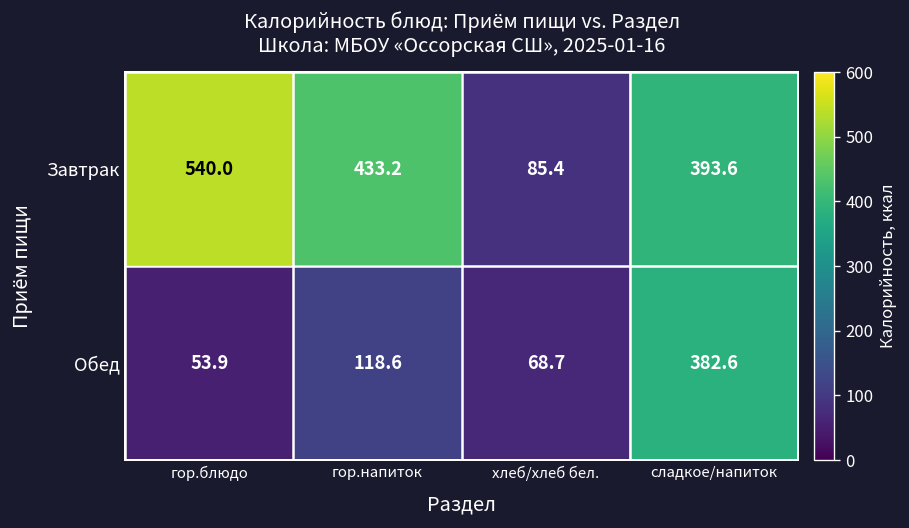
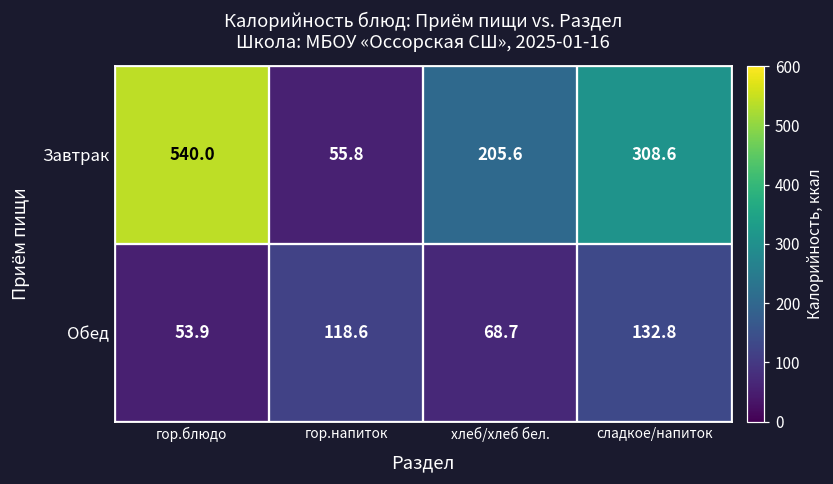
Завтрак, гор.напиток: 433.2 -> 55.8
Завтрак, хлеб/хлеб бел.: 85.4 -> 205.6
Завтрак, сладкое/напиток: 393.6 -> 308.6
Обед, сладкое/напиток: 382.6 -> 132.8
